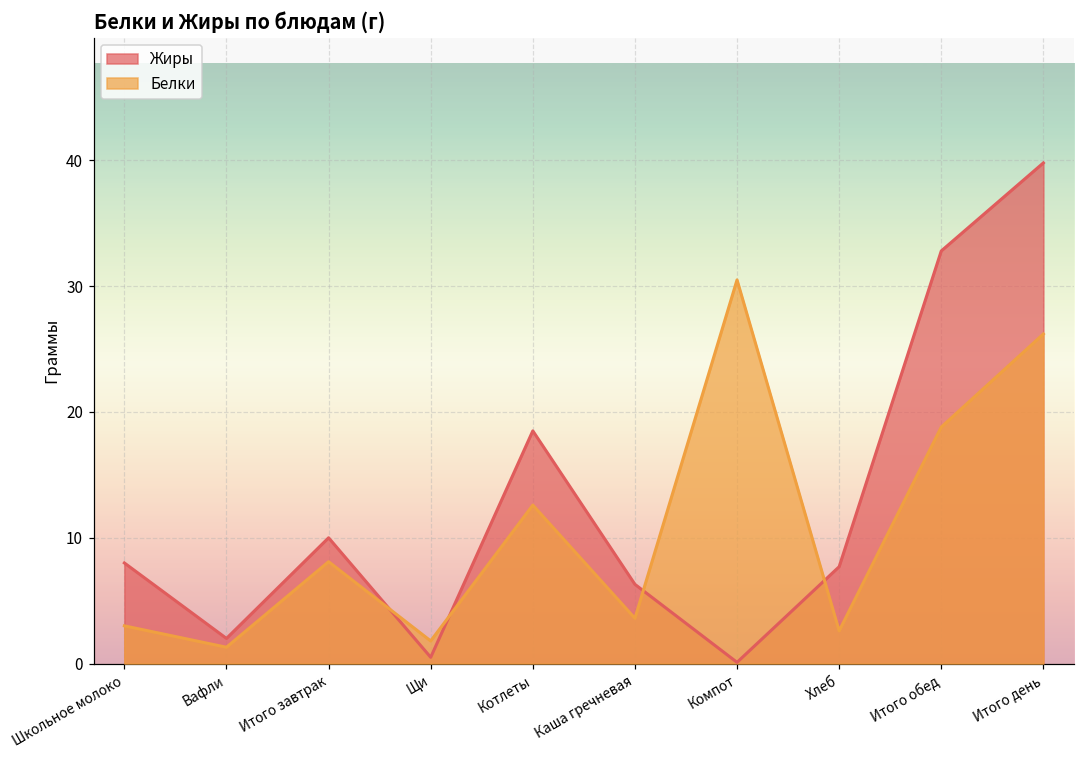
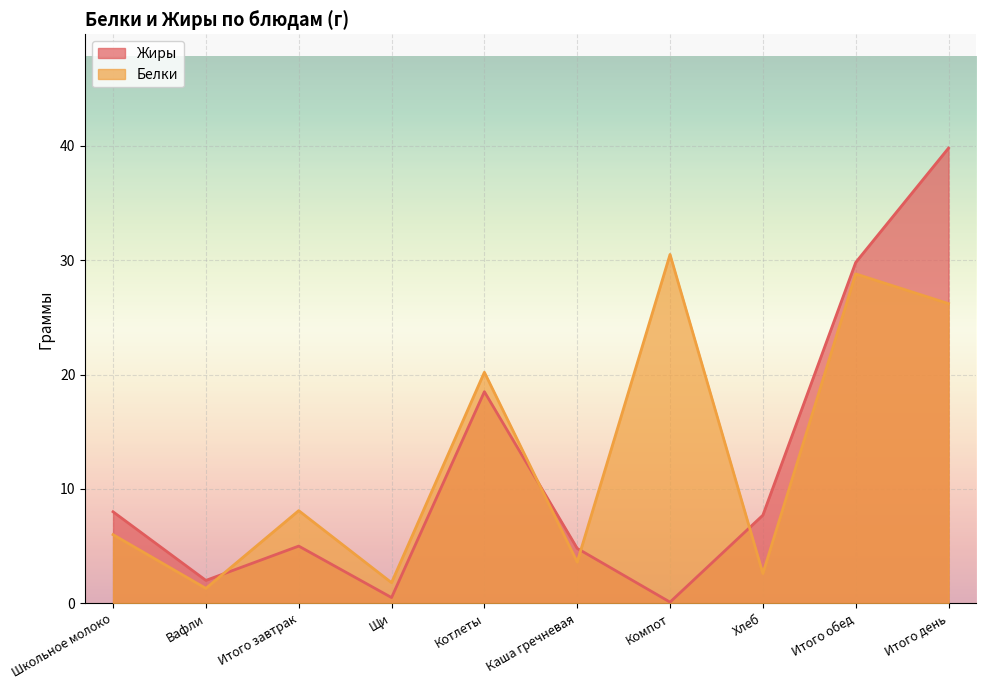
Белки, Школьное молоко: 3 -> 6
Жиры, Итого завтрак: 10 -> 5
Белки, Котлеты: 12.6 -> 20.2
Жиры, Каша гречневая: 6.3 -> 4.8
Жиры, Итого обед: 32.8 -> 29.8
Белки, Итого обед: 18.8 -> 28.8
